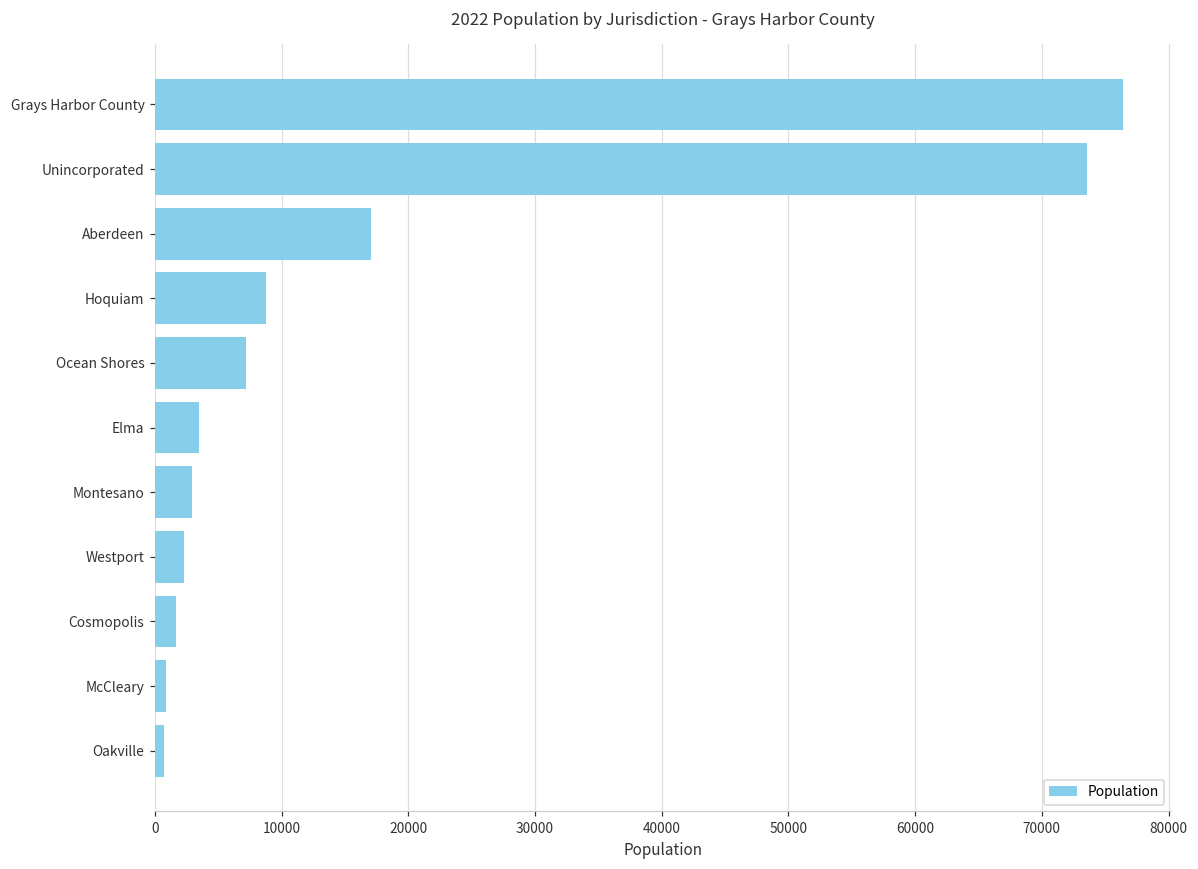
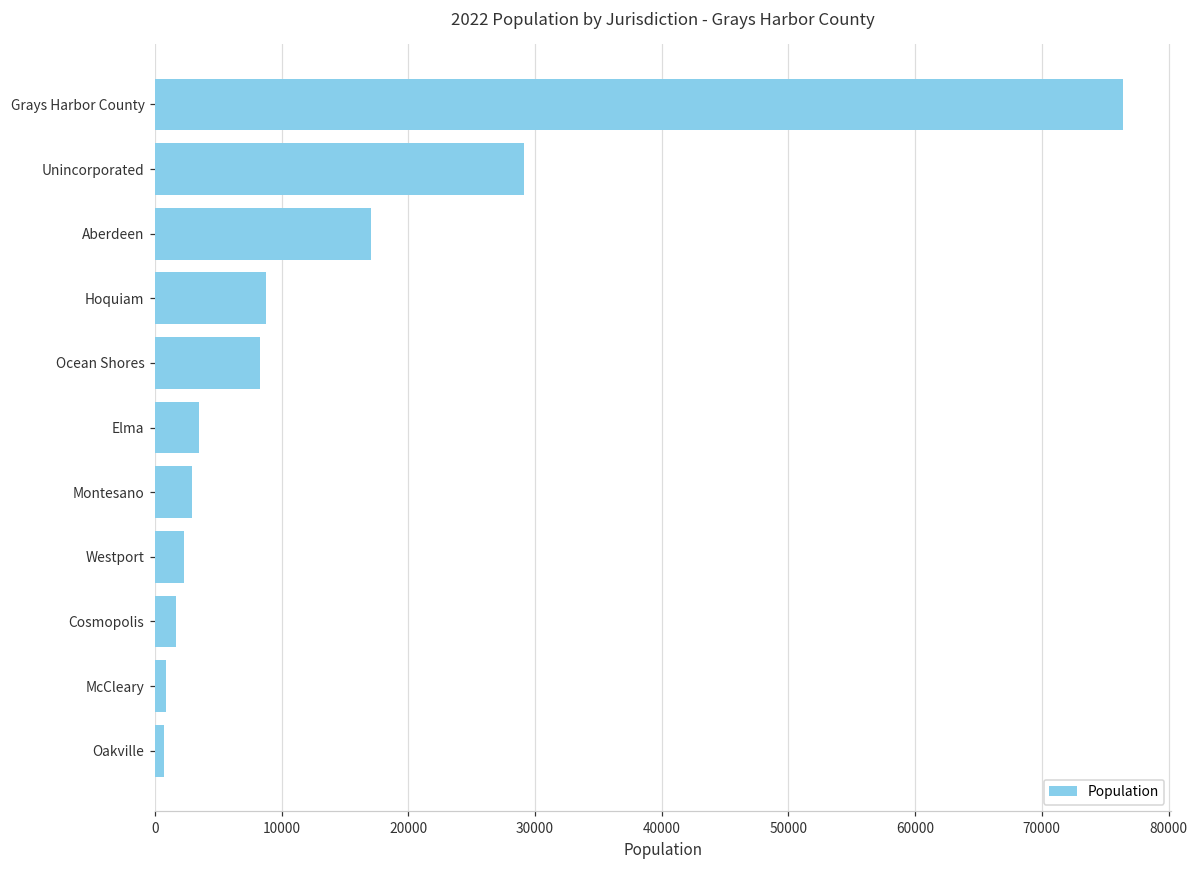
Unincorporated: 73600 -> 29100
Ocean Shores: 7200 -> 8300
